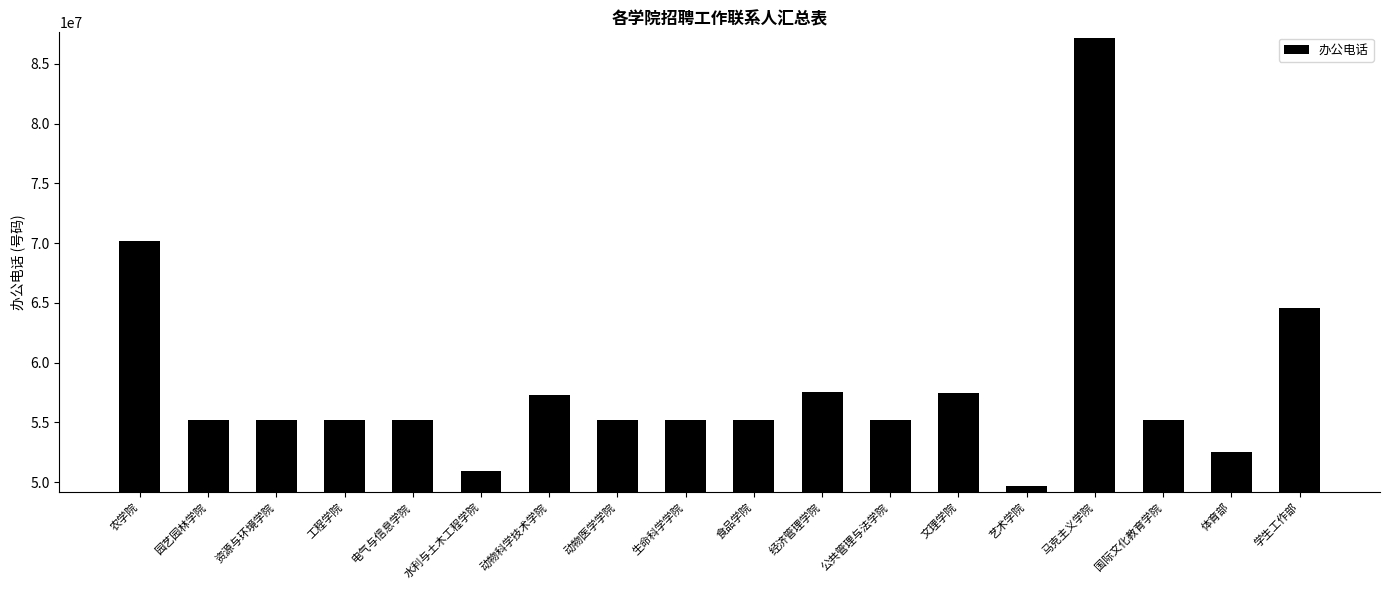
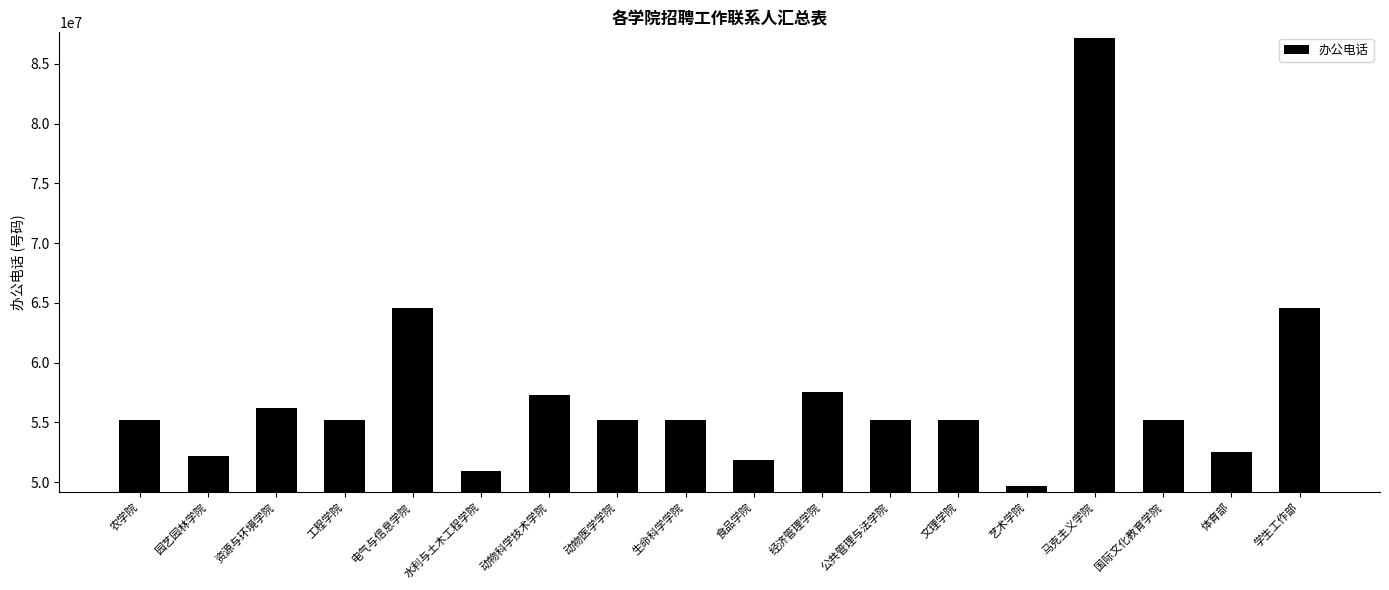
农学院: 70200000 -> 55200000
园艺园林学院: 55200000 -> 52200000
资源与环境学院: 55200000 -> 56200000
电气与信息学院: 55200000 -> 64600000
食品学院: 55200000 -> 51900000
文理学院: 57500000 -> 55200000
